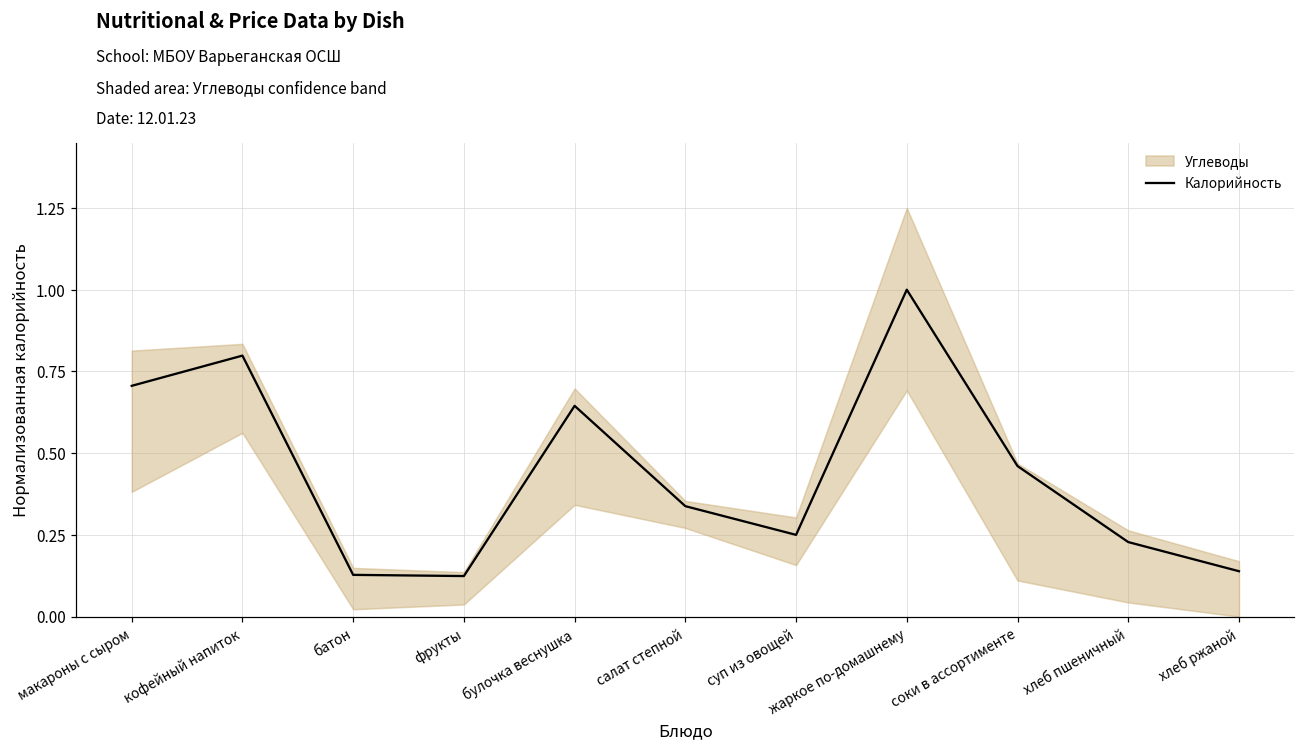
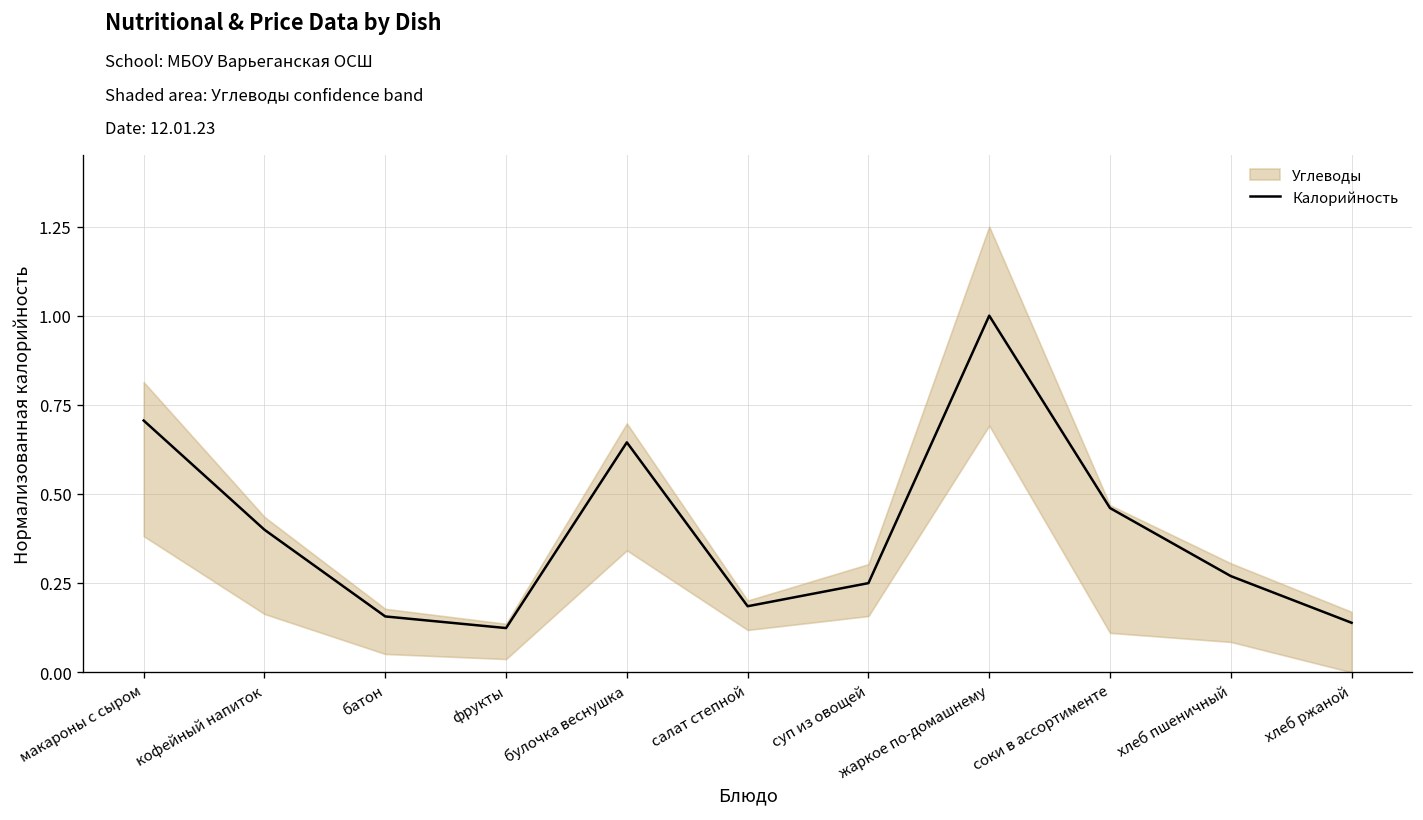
Калорийность, кофейный напиток: 0.80 -> 0.40
Калорийность, батон: 0.13 -> 0.16
Калорийность, салат степной: 0.34 -> 0.19
Калорийность, хлеб пшеничный: 0.23 -> 0.27
